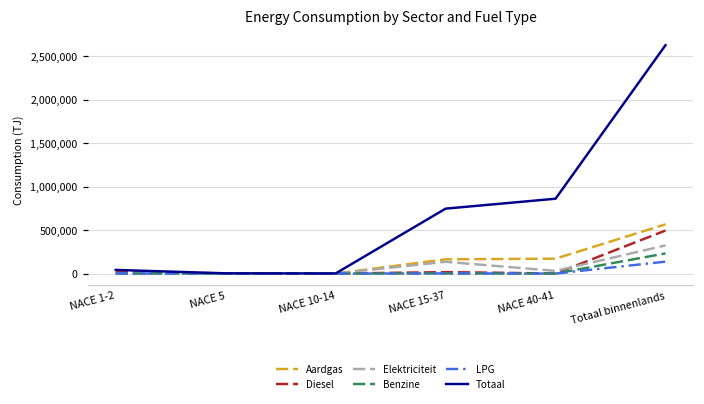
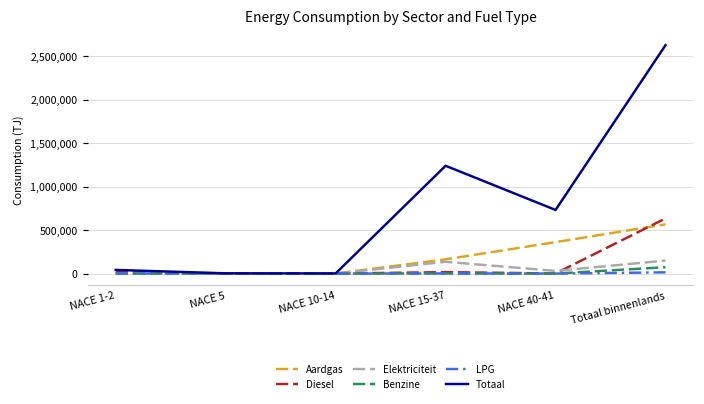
Totaal, NACE 15-37: 700,000 -> 1,200,000
Aardgas, NACE 40-41: 200,000 -> 400,000
Totaal, NACE 40-41: 900,000 -> 700,000
Diesel, Totaal binnenlands: 500,000 -> 600,000
Elektriciteit, Totaal binnenlands: 300,000 -> 100,000
Benzine, Totaal binnenlands: 200,000 -> 100,000
LPG, Totaal binnenlands: 100,000 -> 0
